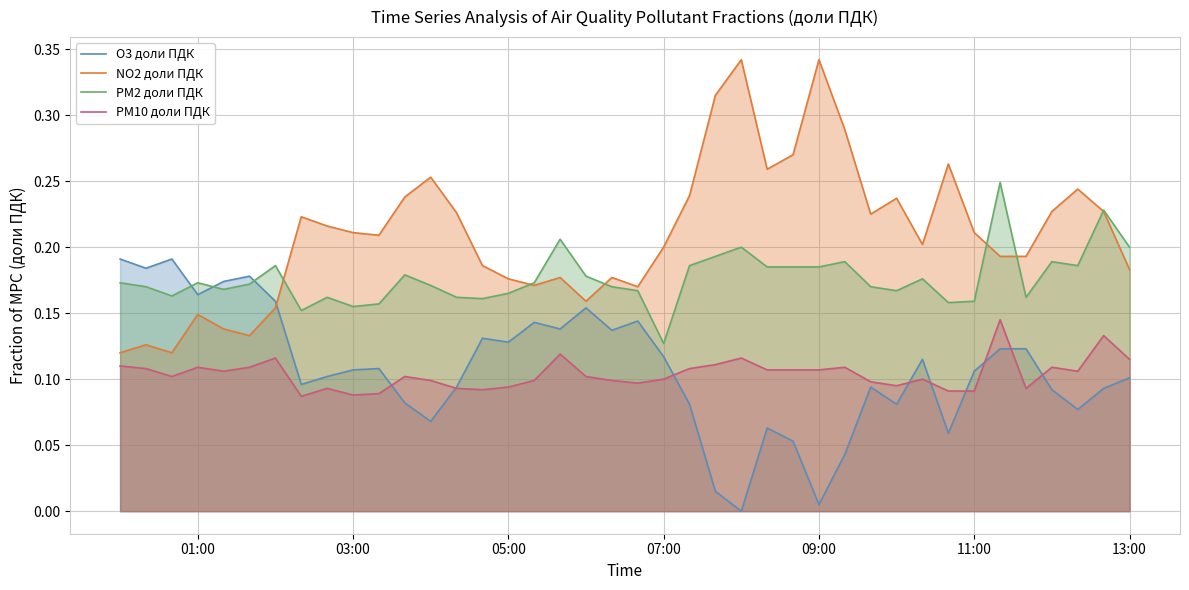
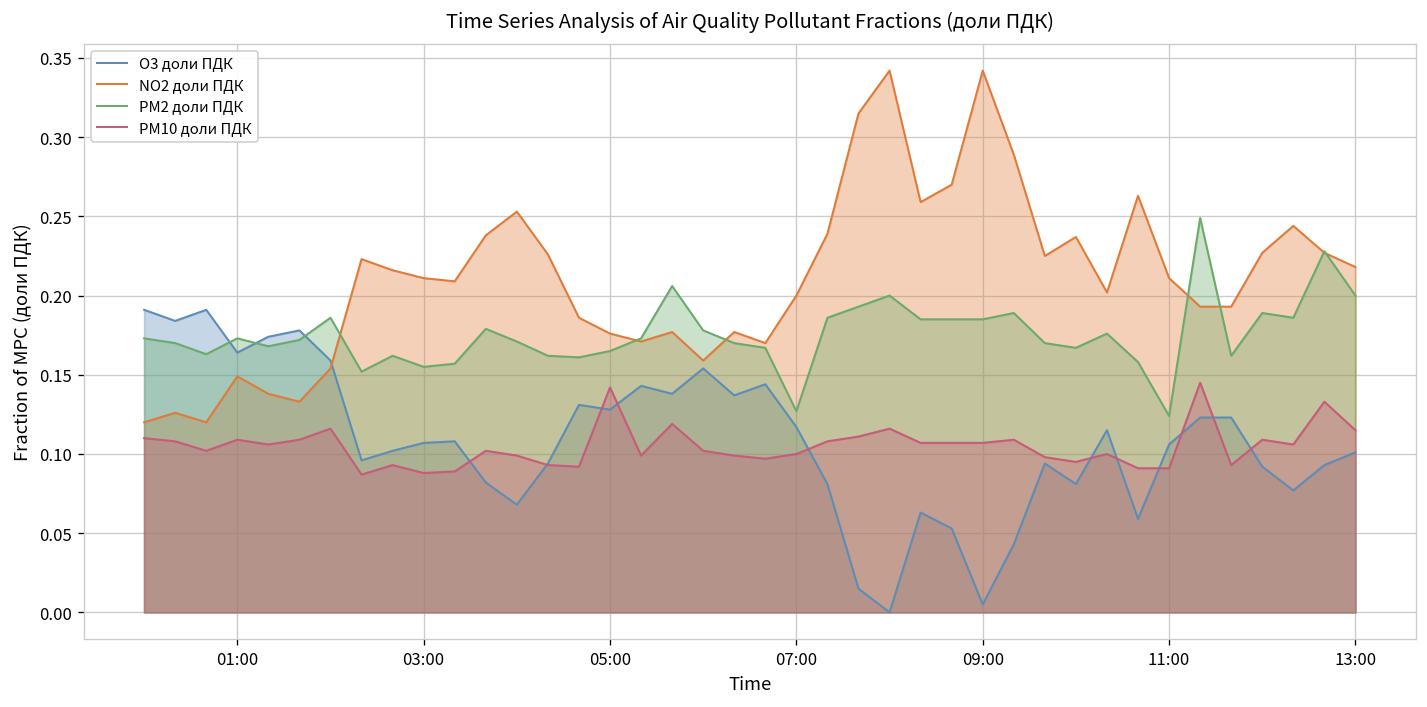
PM10 доли ПДК, 05:00: 0.094 -> 0.142
PM2 доли ПДК, 11:00: 0.159 -> 0.124
NO2 доли ПДК, 13:00: 0.183 -> 0.218
